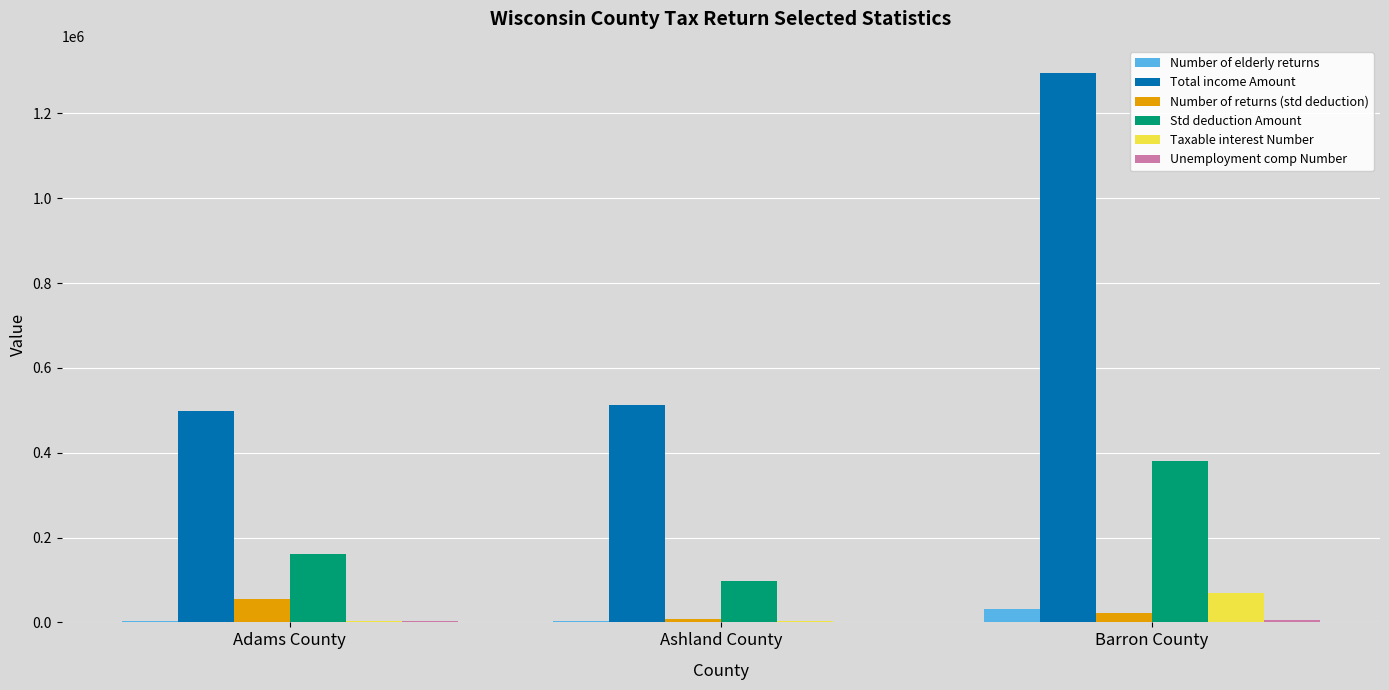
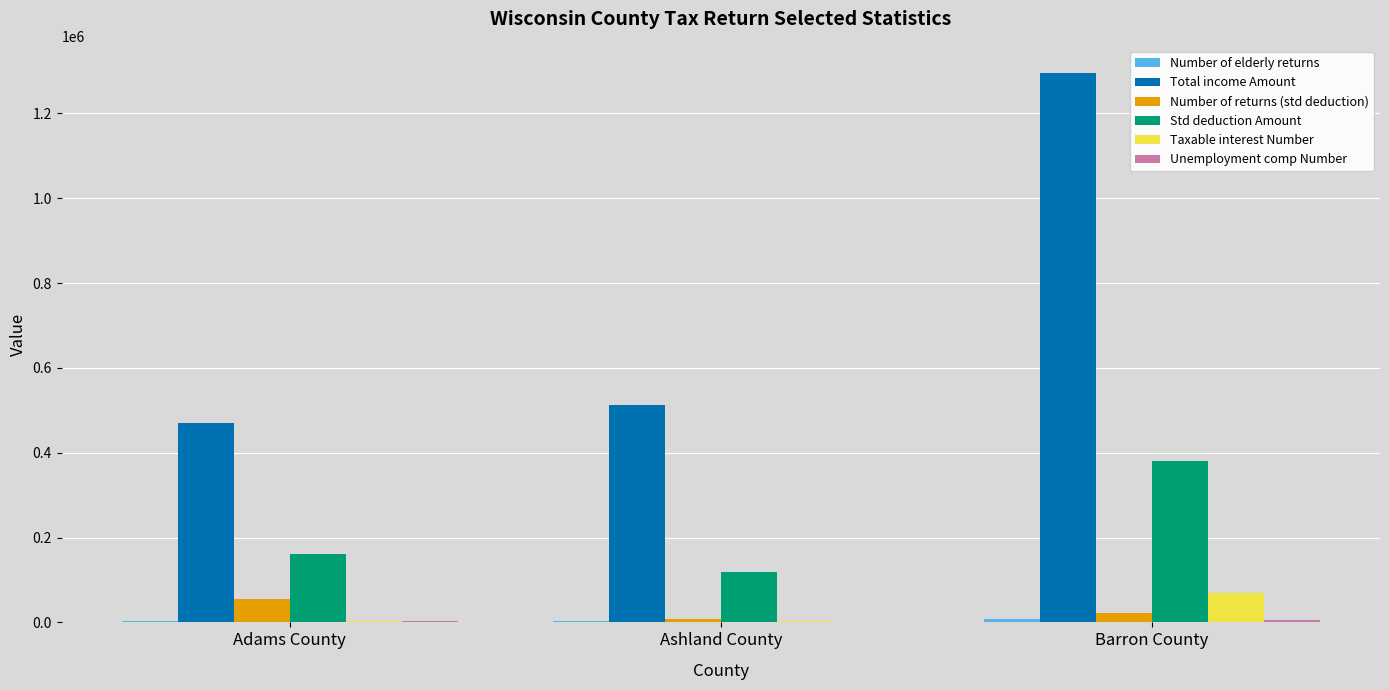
Total income Amount, Adams County: 500000 -> 470000
Std deduction Amount, Ashland County: 100000 -> 120000
Number of elderly returns, Barron County: 30000 -> 10000
